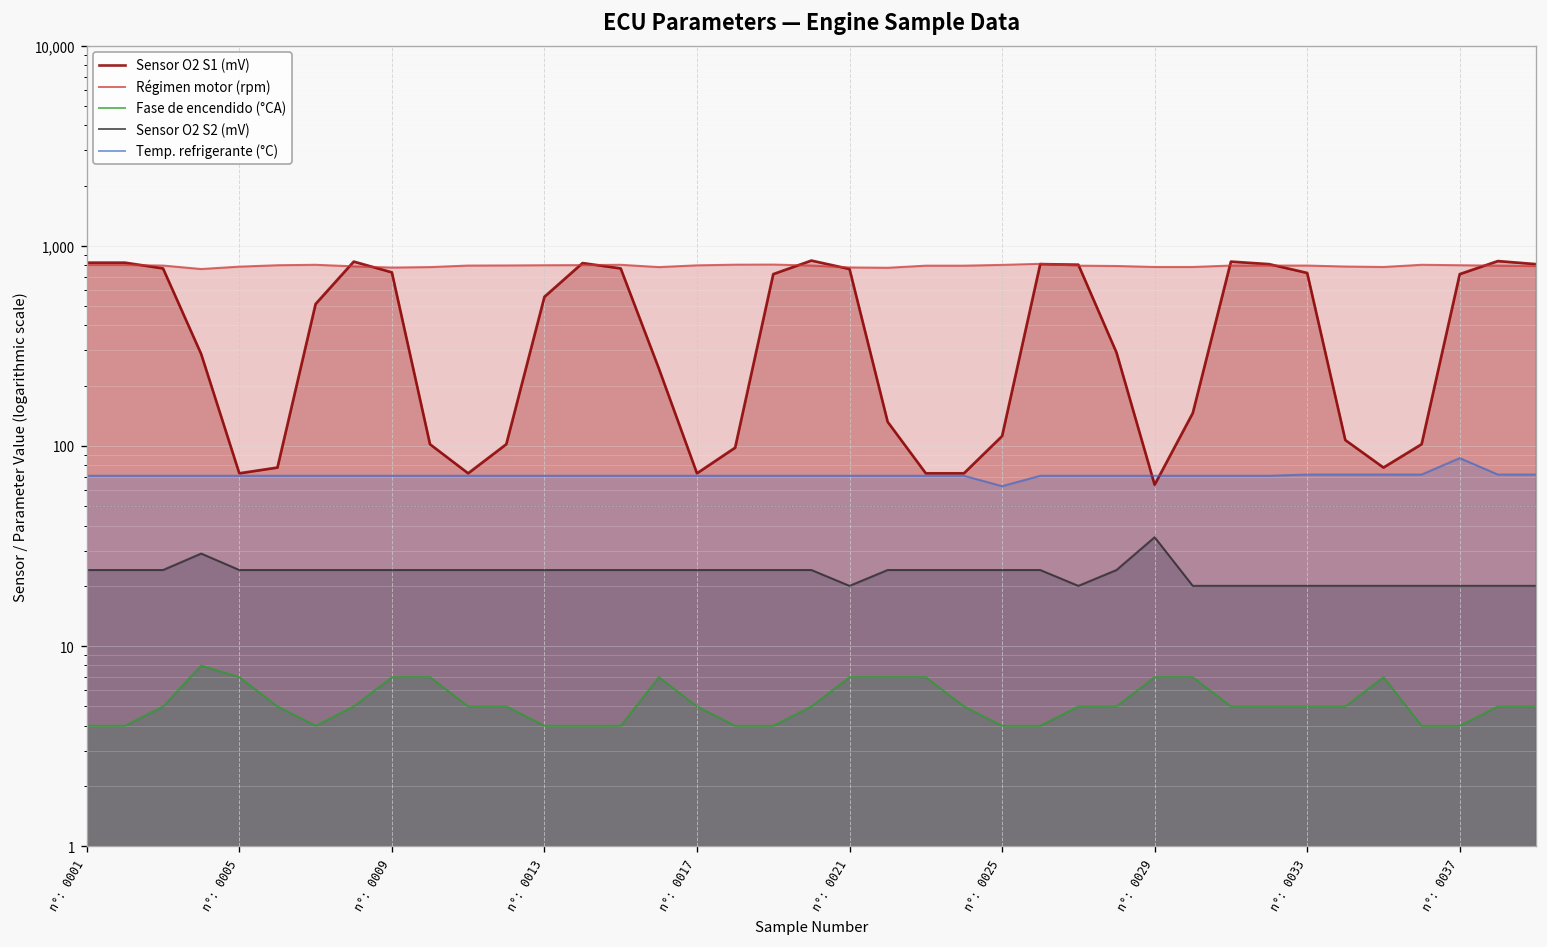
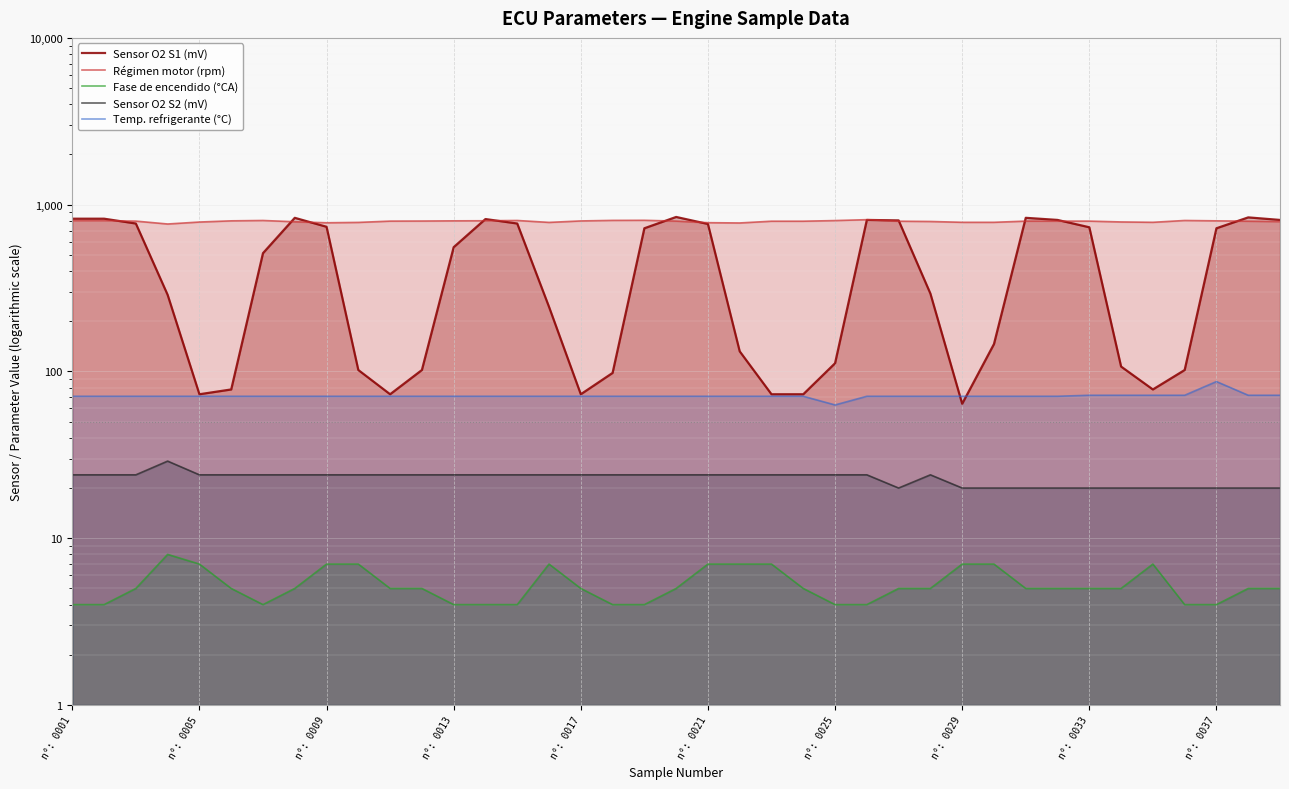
Sensor O2 S2 (mV), n°: 0021: 20 -> 24
Sensor O2 S2 (mV), n°: 0029: 35 -> 20
